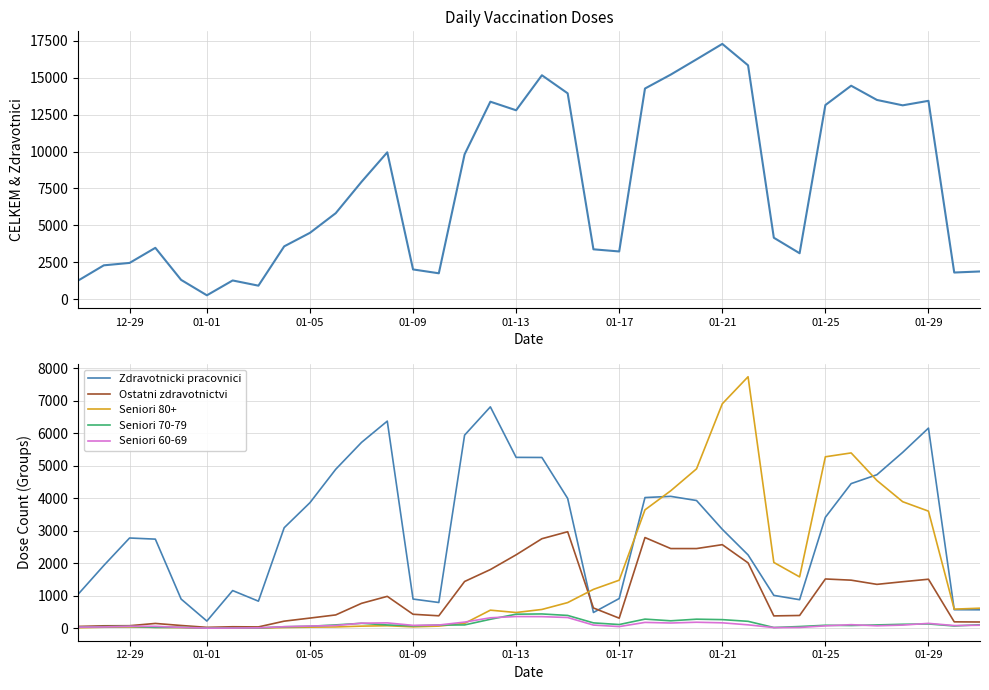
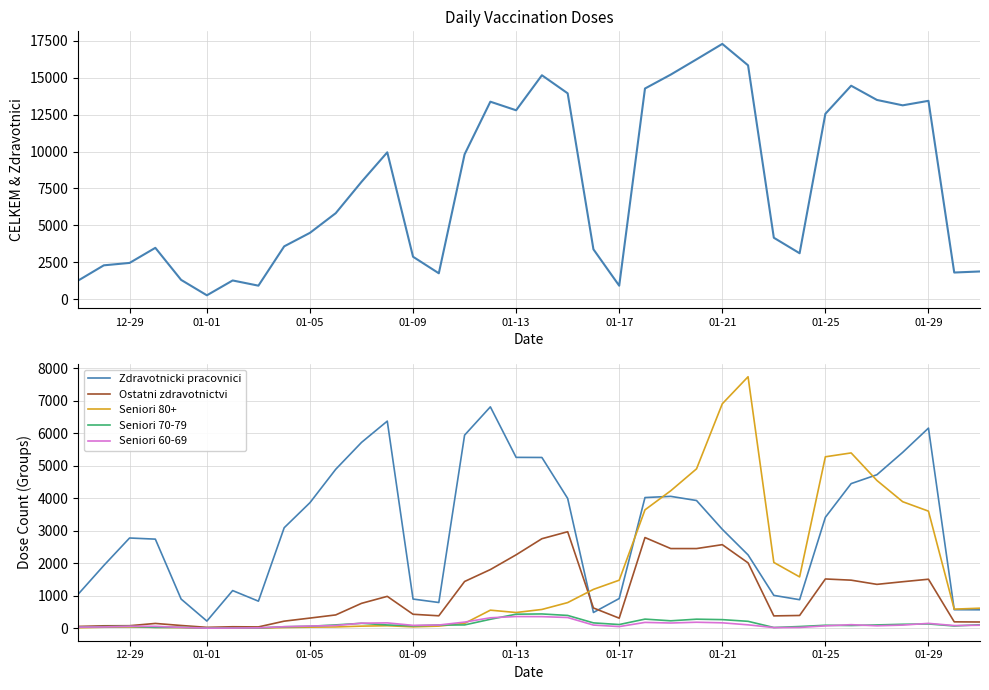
Daily Vaccination Doses, 01-09: 2000 -> 2900
Daily Vaccination Doses, 01-17: 3200 -> 900
Daily Vaccination Doses, 01-25: 13100 -> 12600
